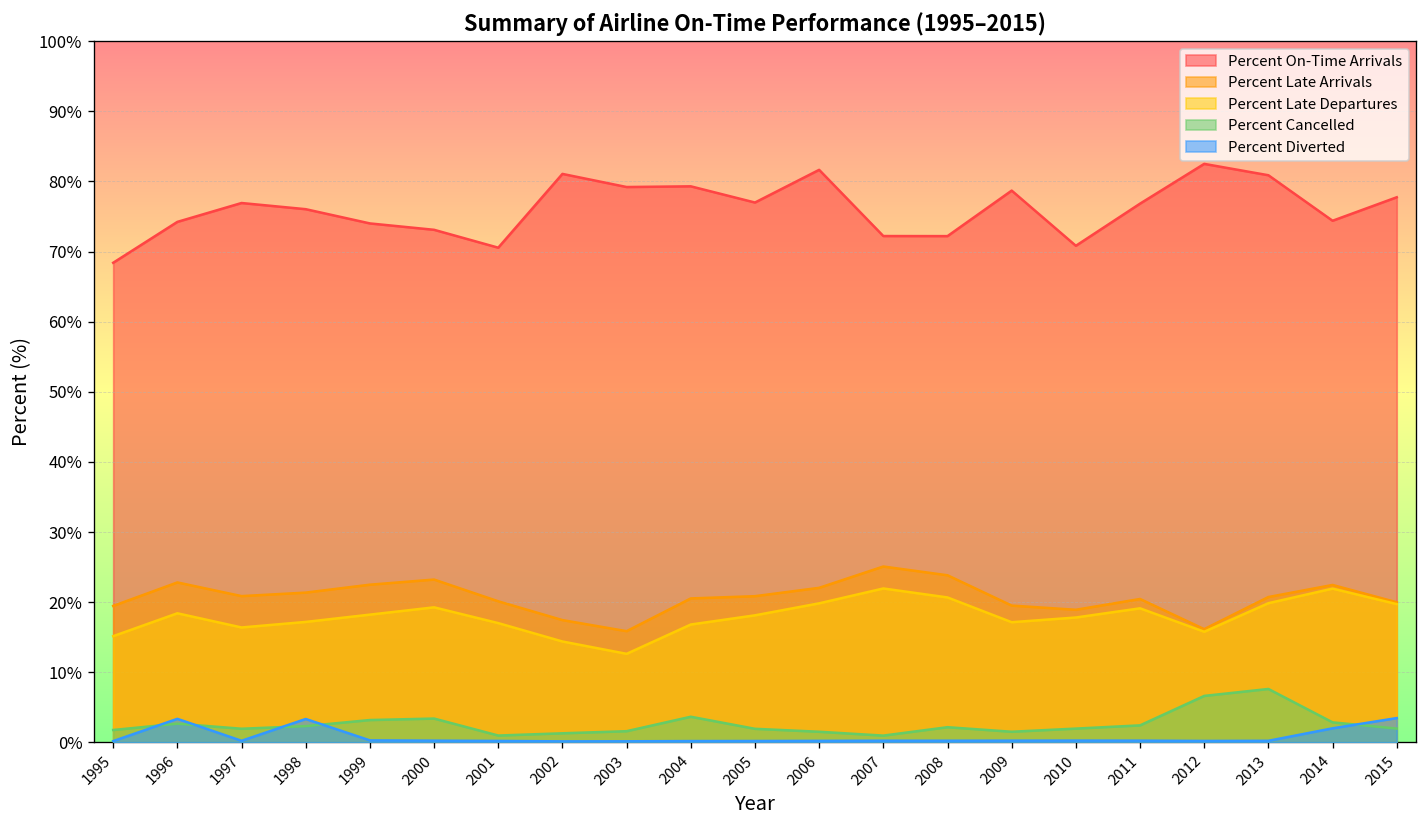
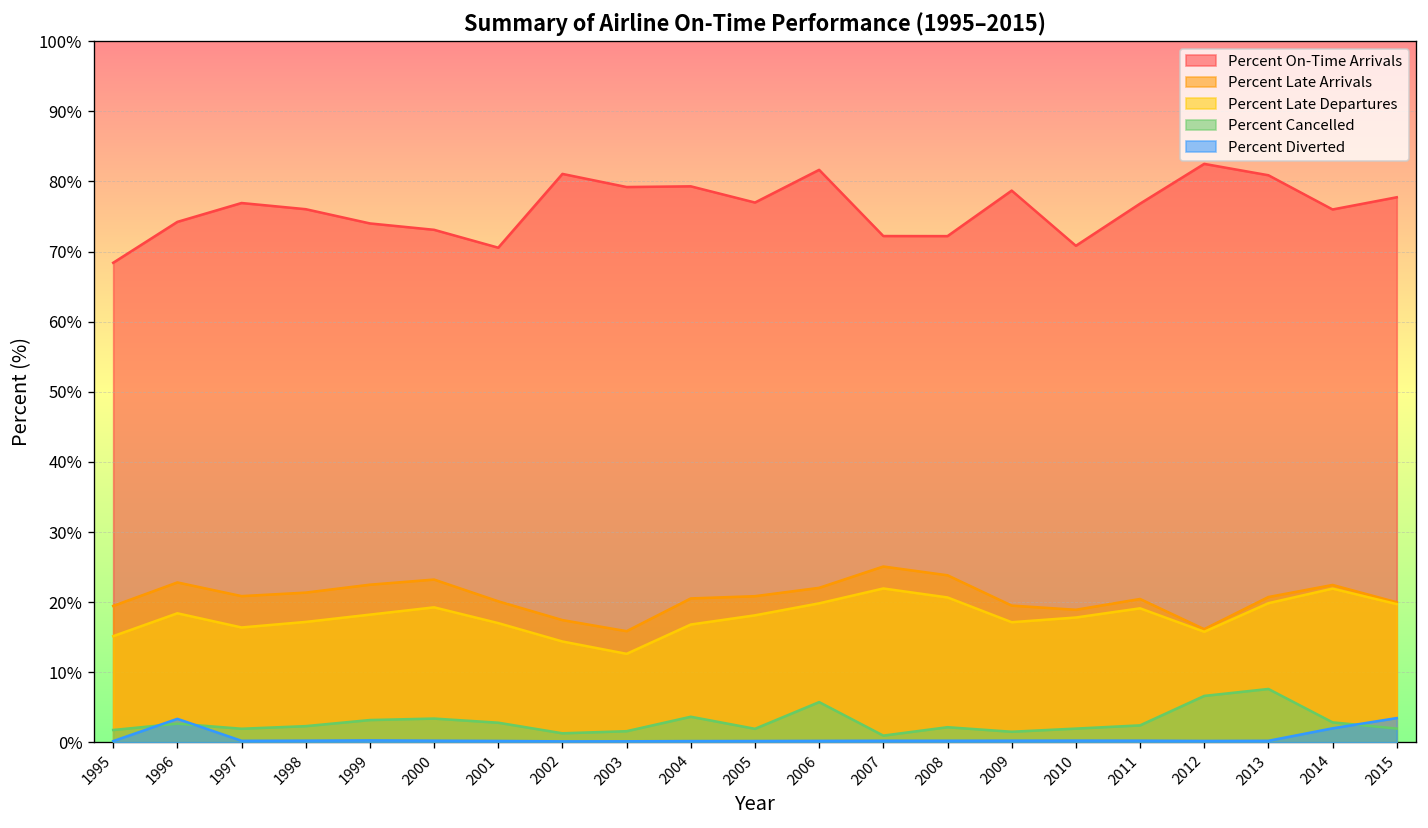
Percent Diverted, 1998: 3% -> 0%
Percent Cancelled, 2001: 1% -> 3%
Percent Cancelled, 2006: 2% -> 6%
Percent On-Time Arrivals, 2014: 74% -> 76%
